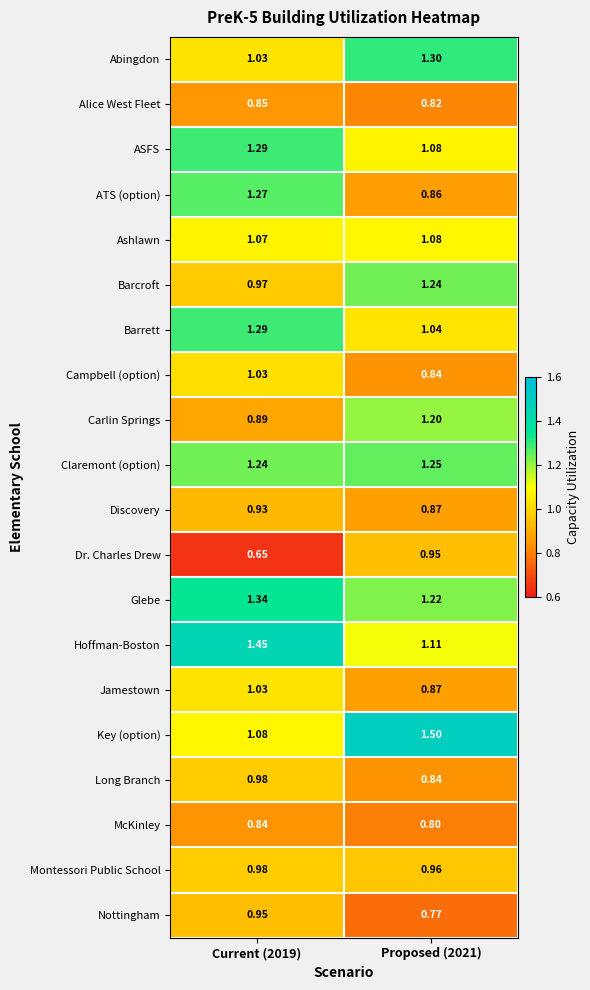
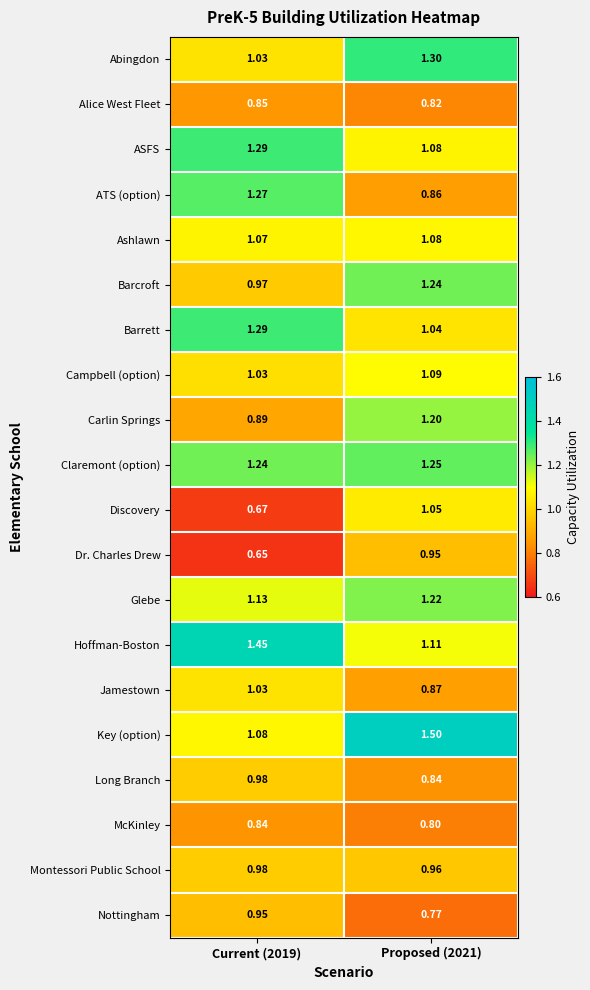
Campbell (option), Proposed (2021): 0.84 -> 1.09
Discovery, Current (2019): 0.93 -> 0.67
Discovery, Proposed (2021): 0.87 -> 1.05
Glebe, Current (2019): 1.34 -> 1.13
